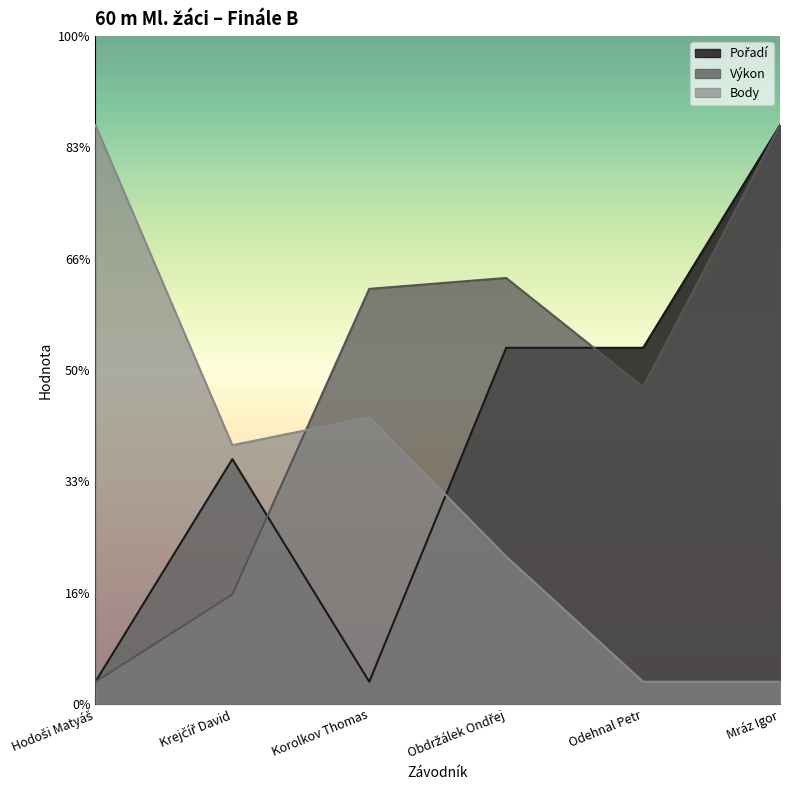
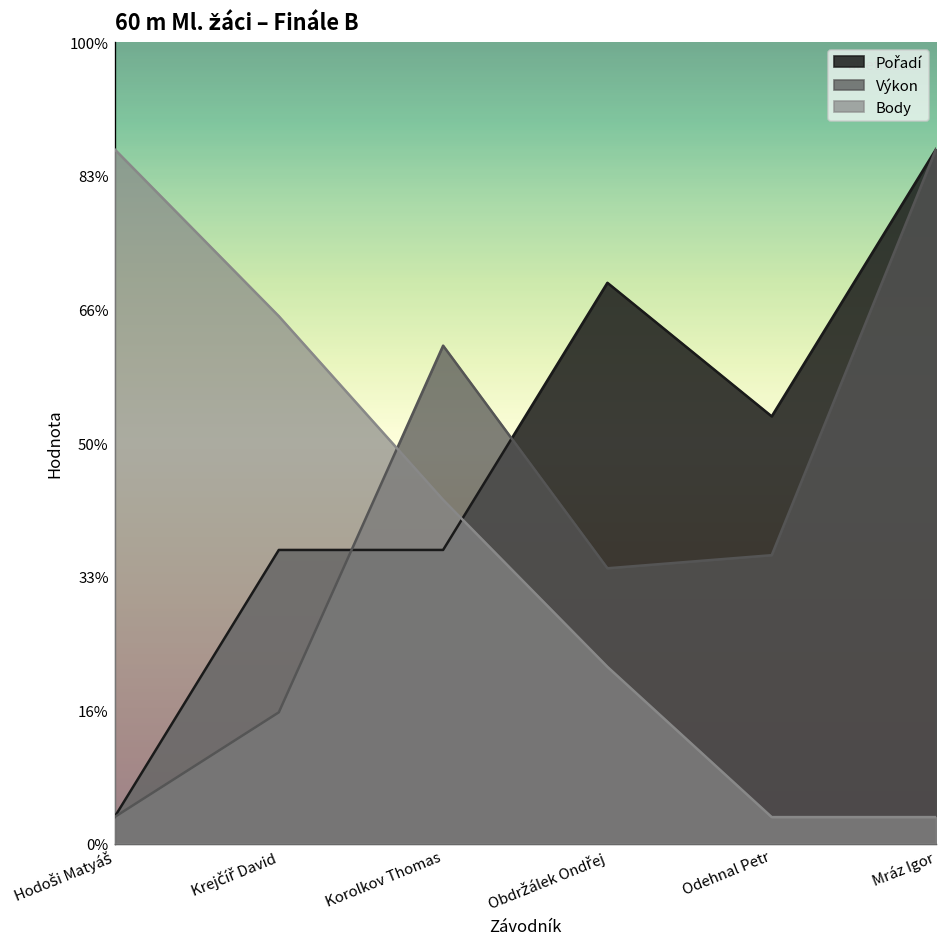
Body, Krejčíř David: 39% -> 66%
Pořadí, Korolkov Thomas: 3% -> 37%
Pořadí, Obdržálek Ondřej: 53% -> 70%
Výkon, Obdržálek Ondřej: 64% -> 34%
Výkon, Odehnal Petr: 47% -> 36%
